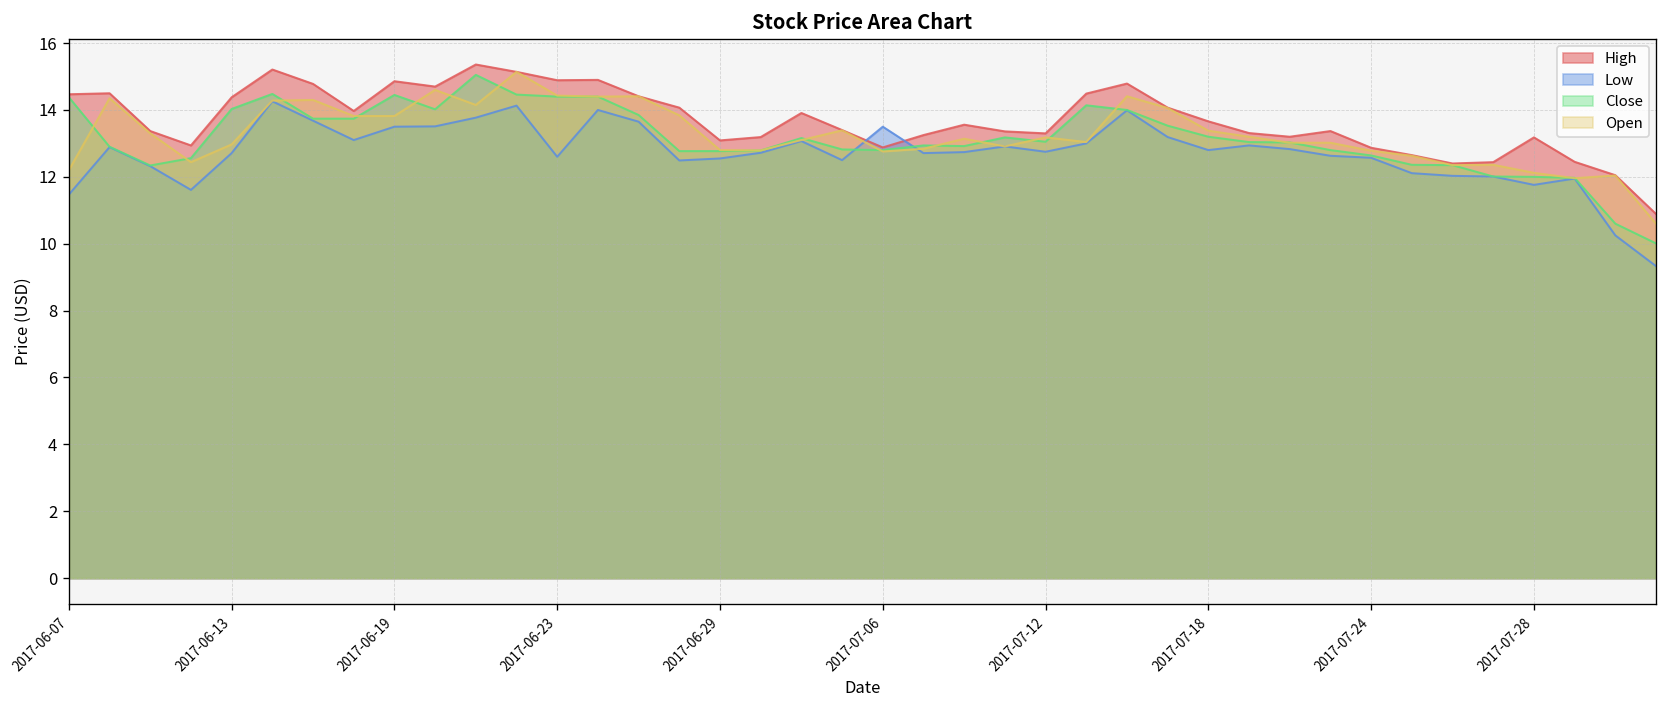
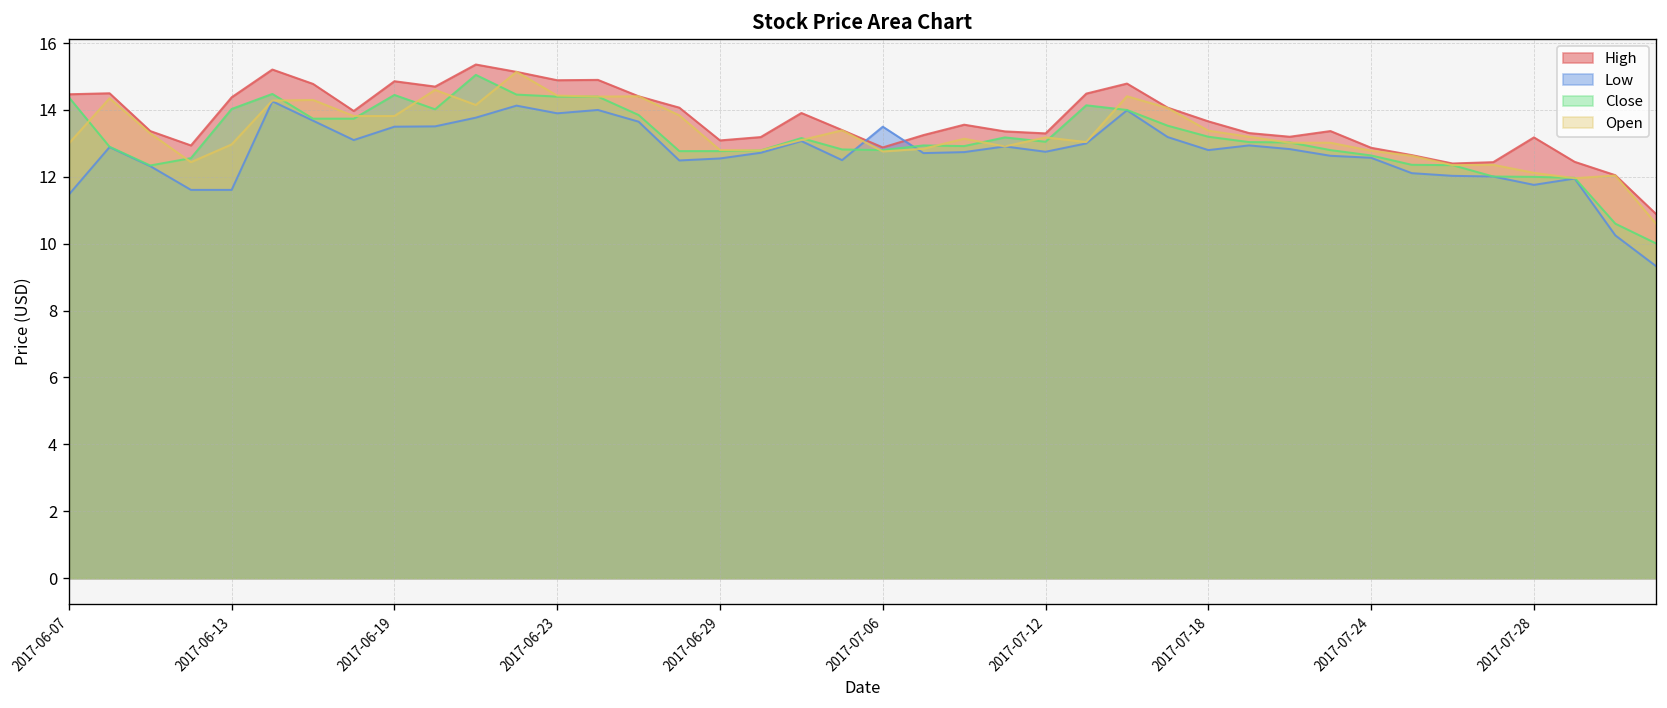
Open, 2017-06-07: 12.2 -> 13.0
Low, 2017-06-13: 12.7 -> 11.6
Low, 2017-06-23: 12.6 -> 13.9
